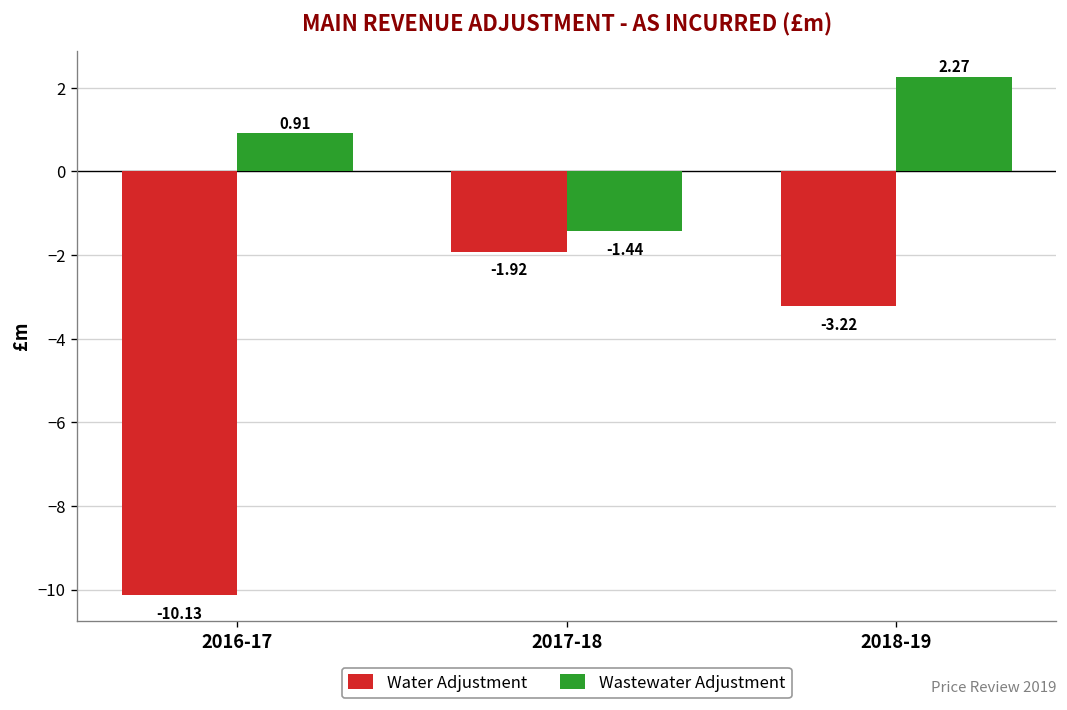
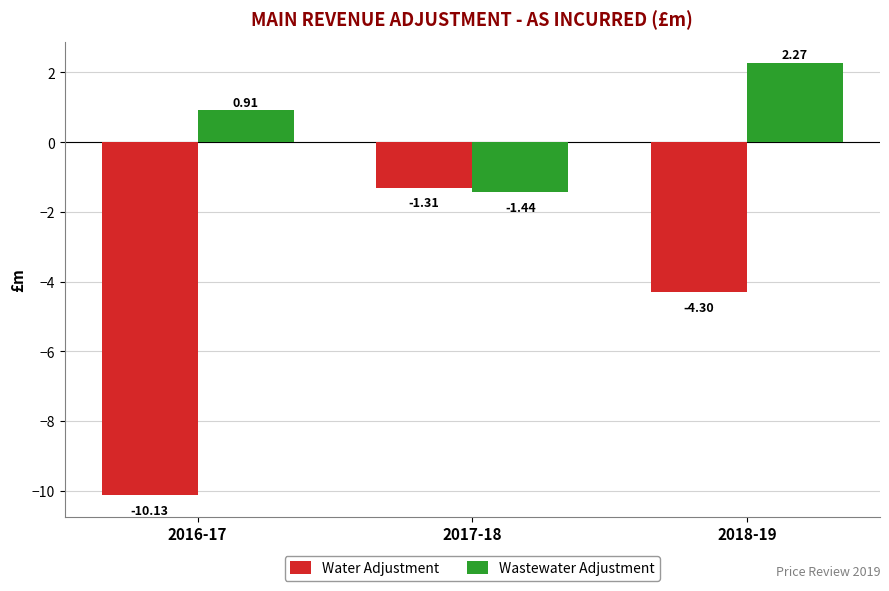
Water Adjustment, 2017-18: -1.92 -> -1.31
Water Adjustment, 2018-19: -3.22 -> -4.30
